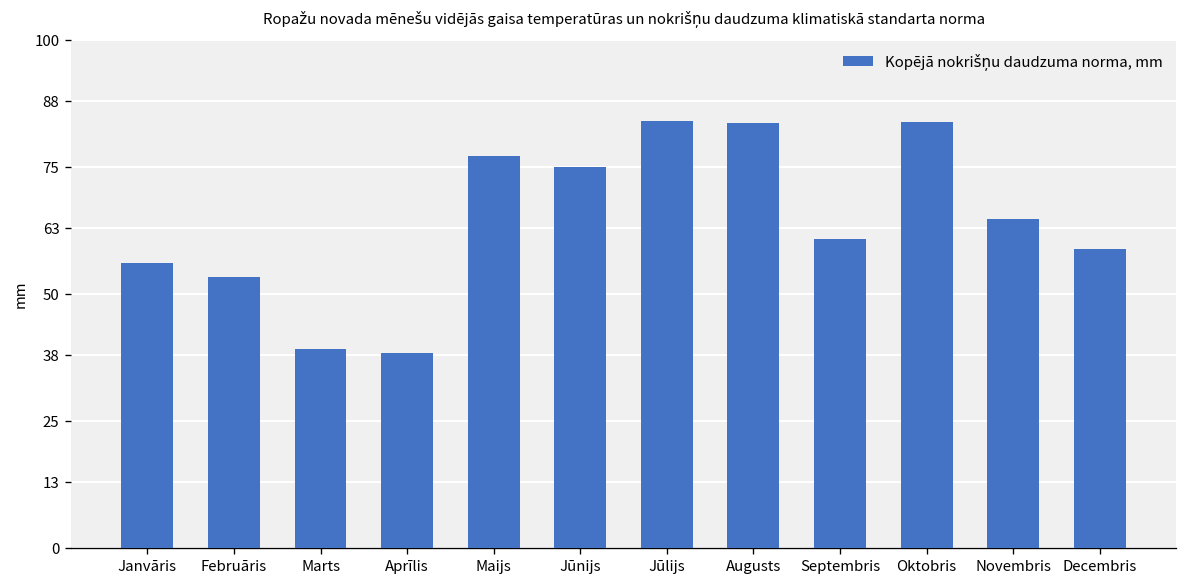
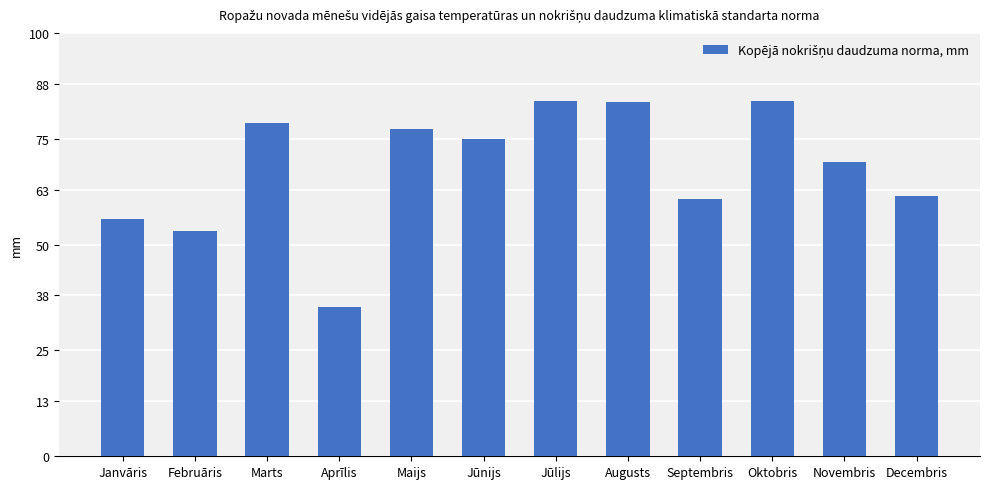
Marts: 39 -> 79
Aprīlis: 38 -> 35
Novembris: 65 -> 70
Decembris: 59 -> 61
